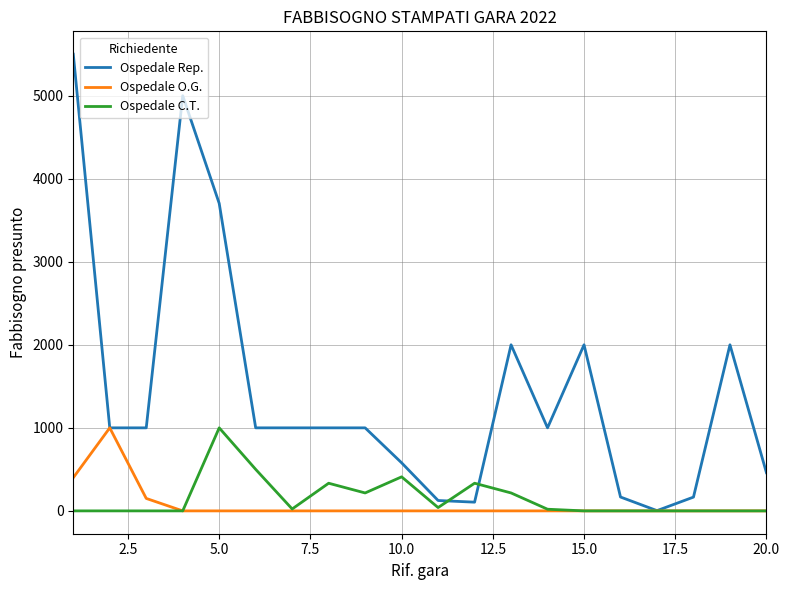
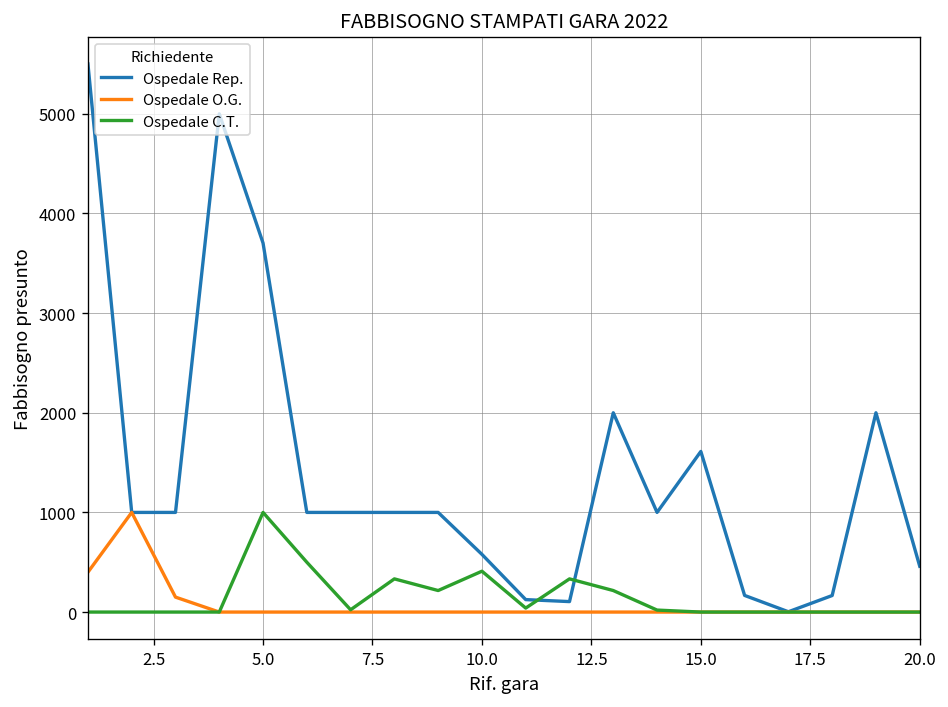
Ospedale Rep., 15.0: 2000 -> 1600
